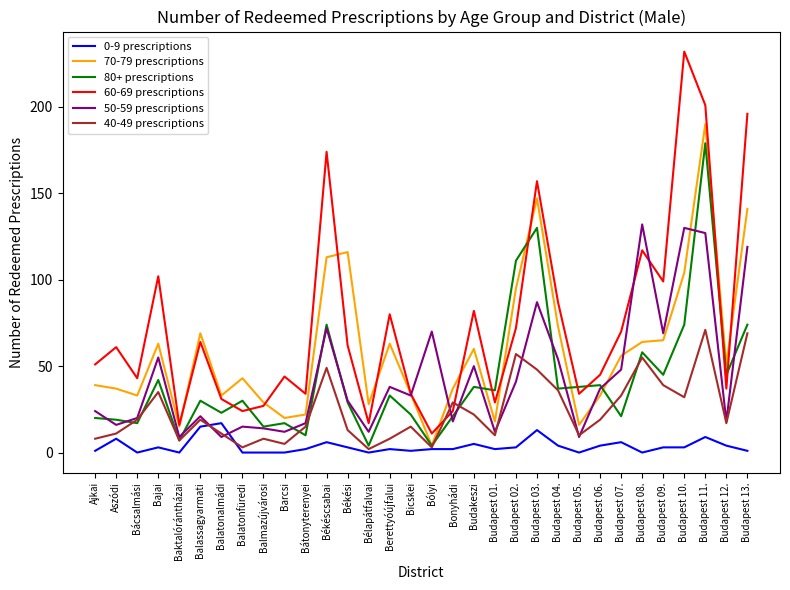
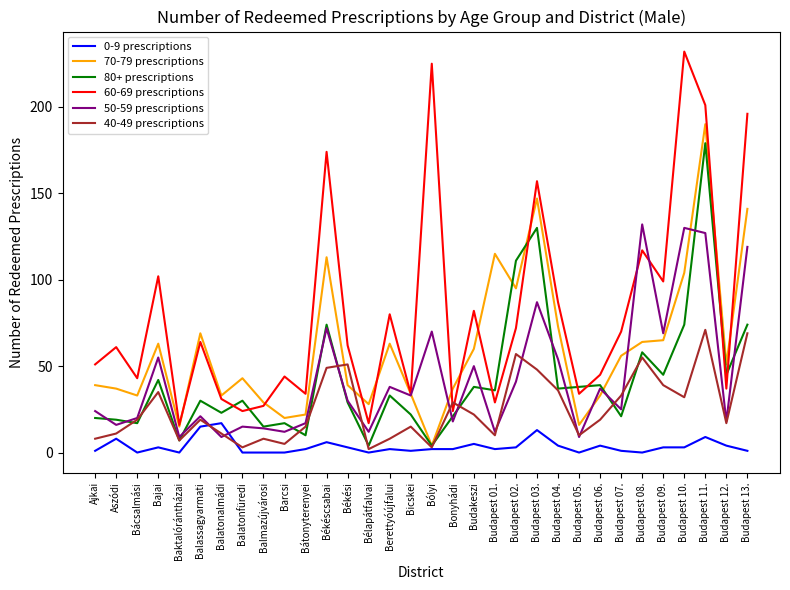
70-79 prescriptions, Békési: 116 -> 39
40-49 prescriptions, Békési: 13 -> 51
60-69 prescriptions, Bólyi: 11 -> 225
70-79 prescriptions, Budapest 01.: 18 -> 115
0-9 prescriptions, Budapest 07.: 6 -> 1
50-59 prescriptions, Budapest 07.: 48 -> 25
